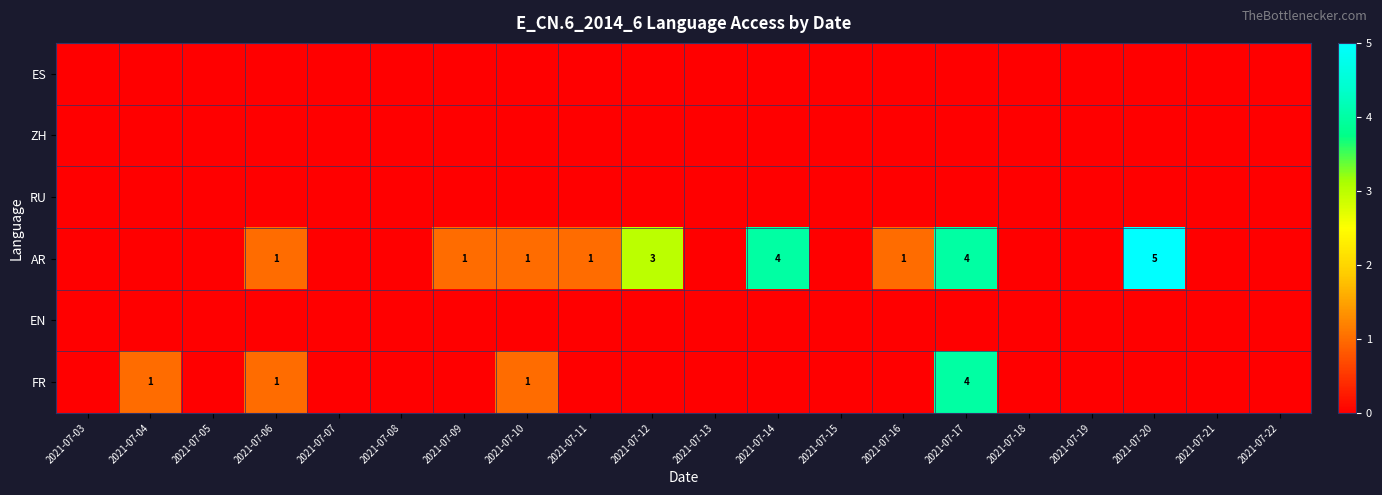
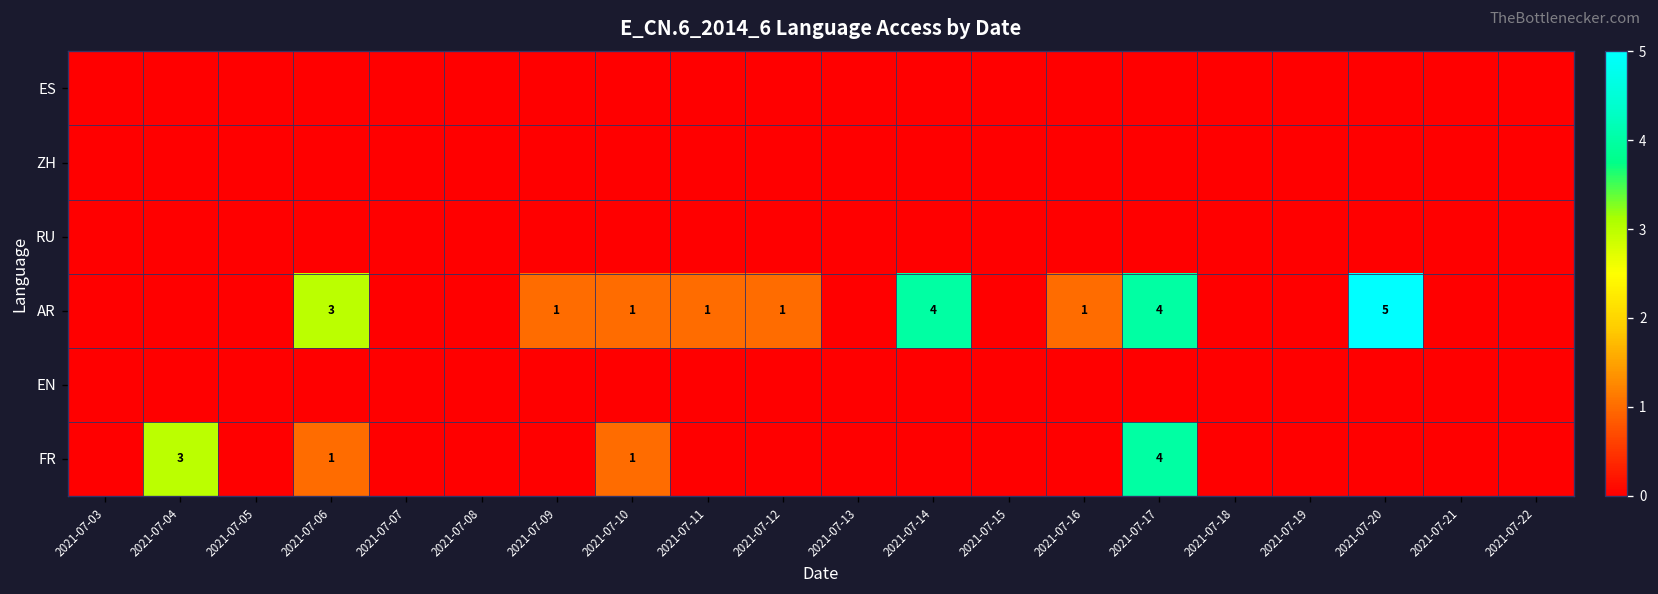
AR, 2021-07-06: 1 -> 3
AR, 2021-07-12: 3 -> 1
FR, 2021-07-04: 1 -> 3
